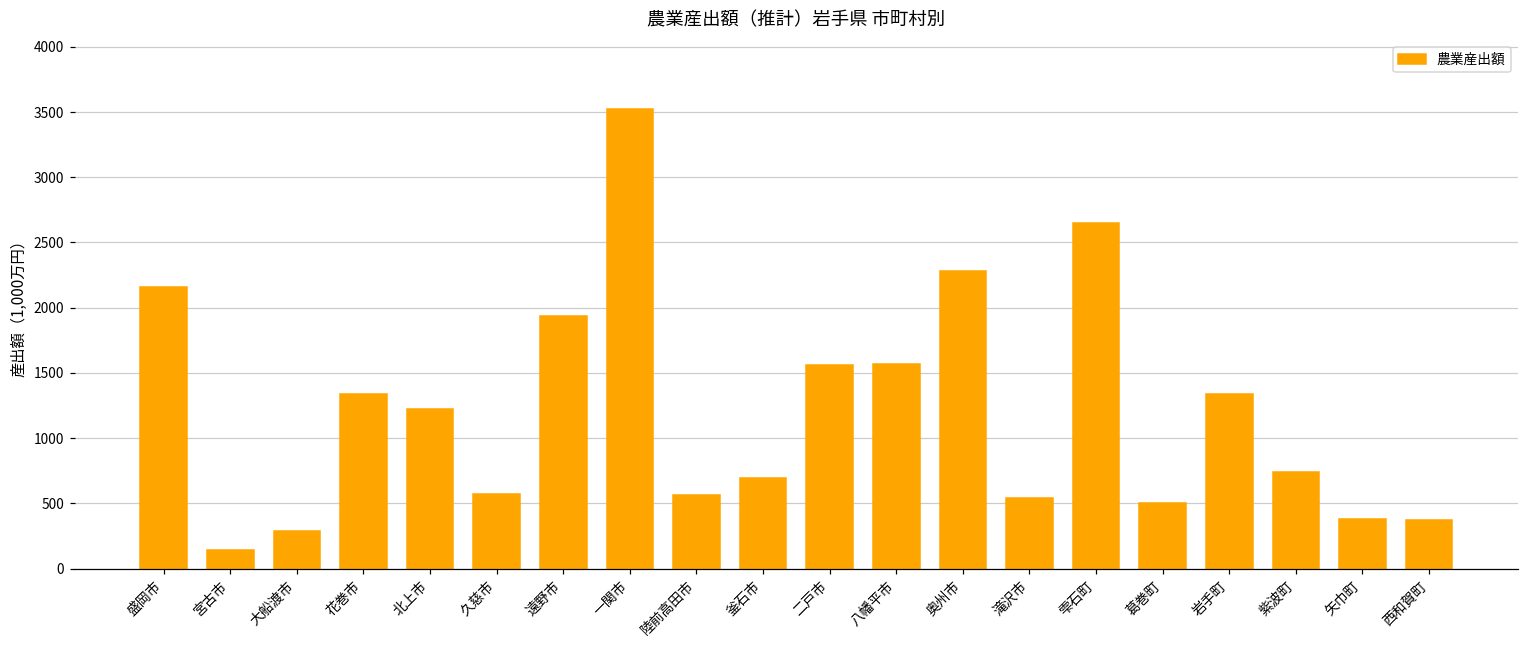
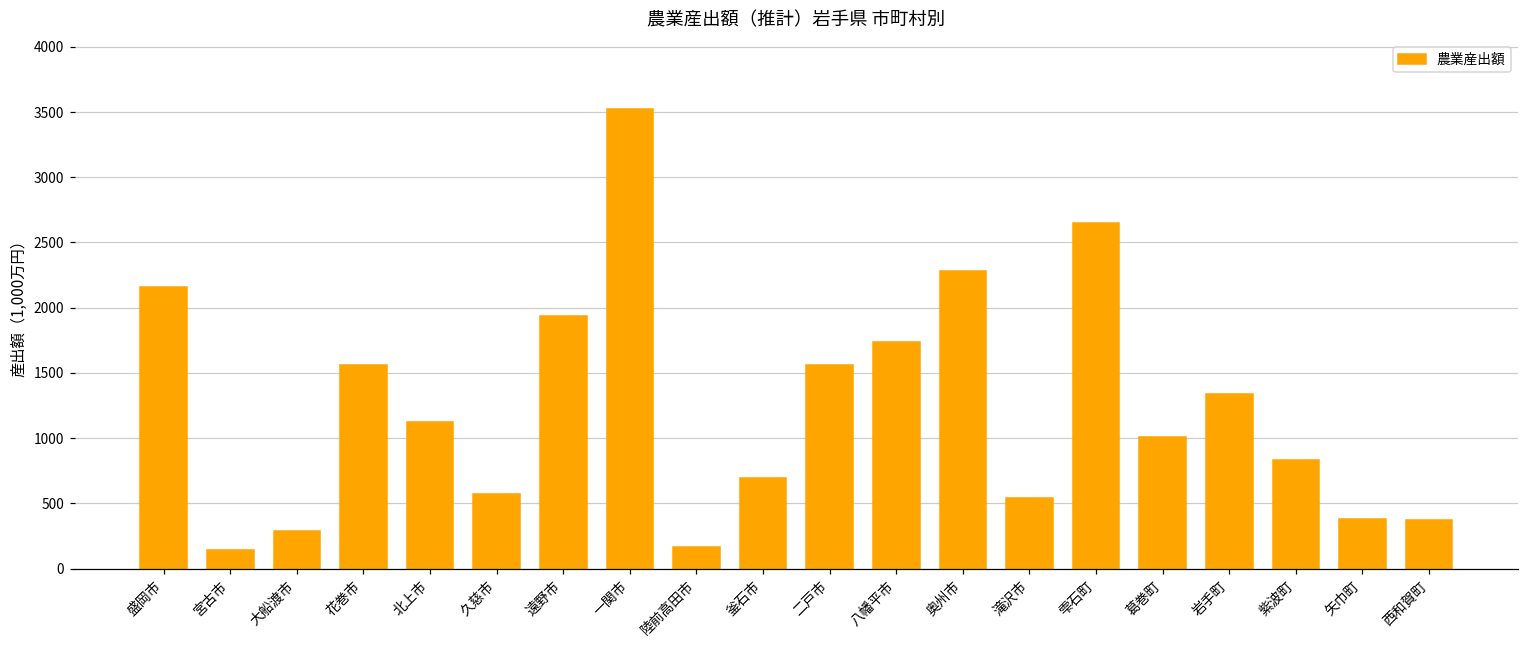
花巻市: 1340 -> 1560
北上市: 1220 -> 1120
陸前高田市: 560 -> 160
八幡平市: 1570 -> 1740
葛巻町: 500 -> 1010
紫波町: 740 -> 830
